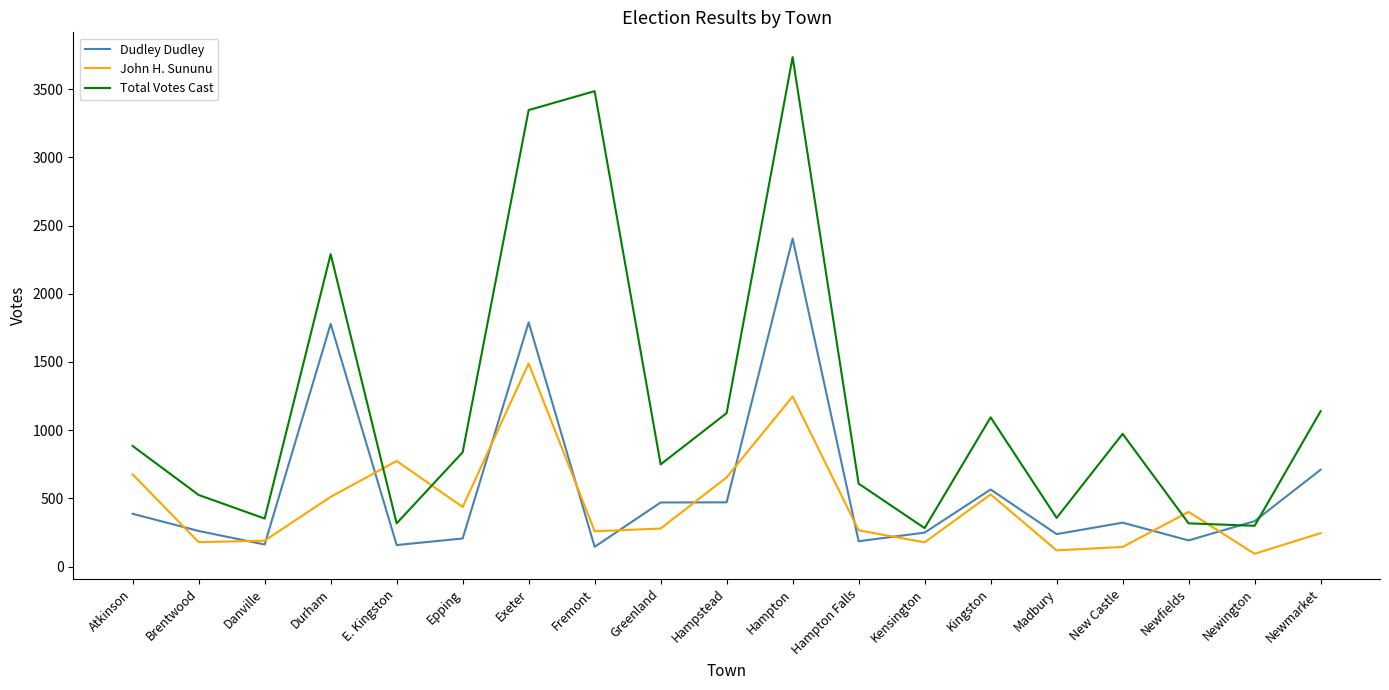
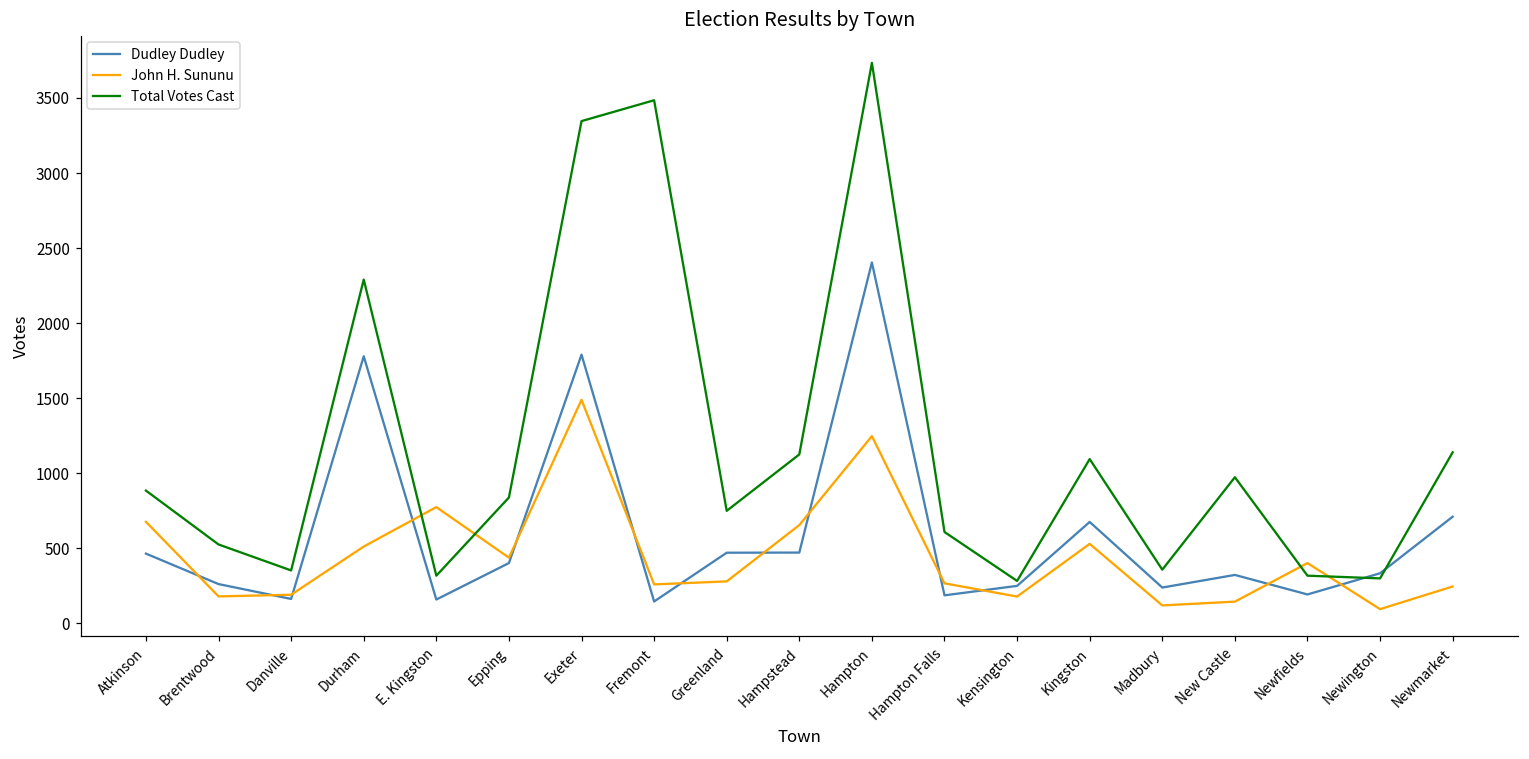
Dudley Dudley, Atkinson: 390 -> 460
Dudley Dudley, Epping: 210 -> 400
Dudley Dudley, Kingston: 570 -> 680
